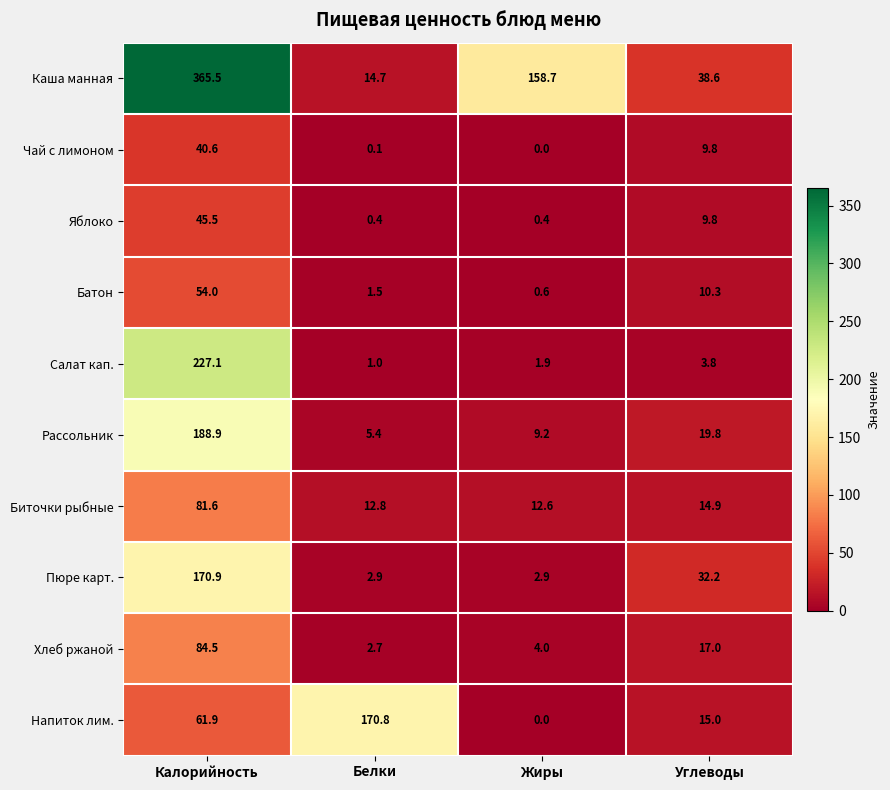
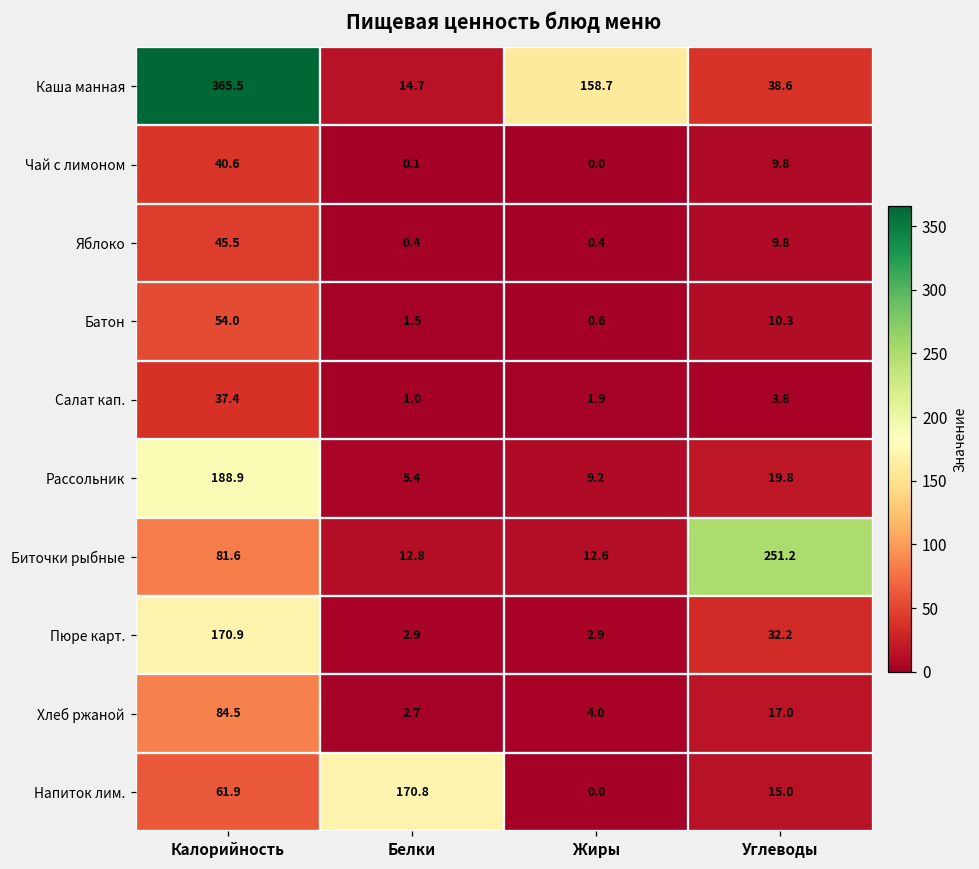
Салат кап., Калорийность: 227.1 -> 37.4
Биточки рыбные, Углеводы: 14.9 -> 251.2
